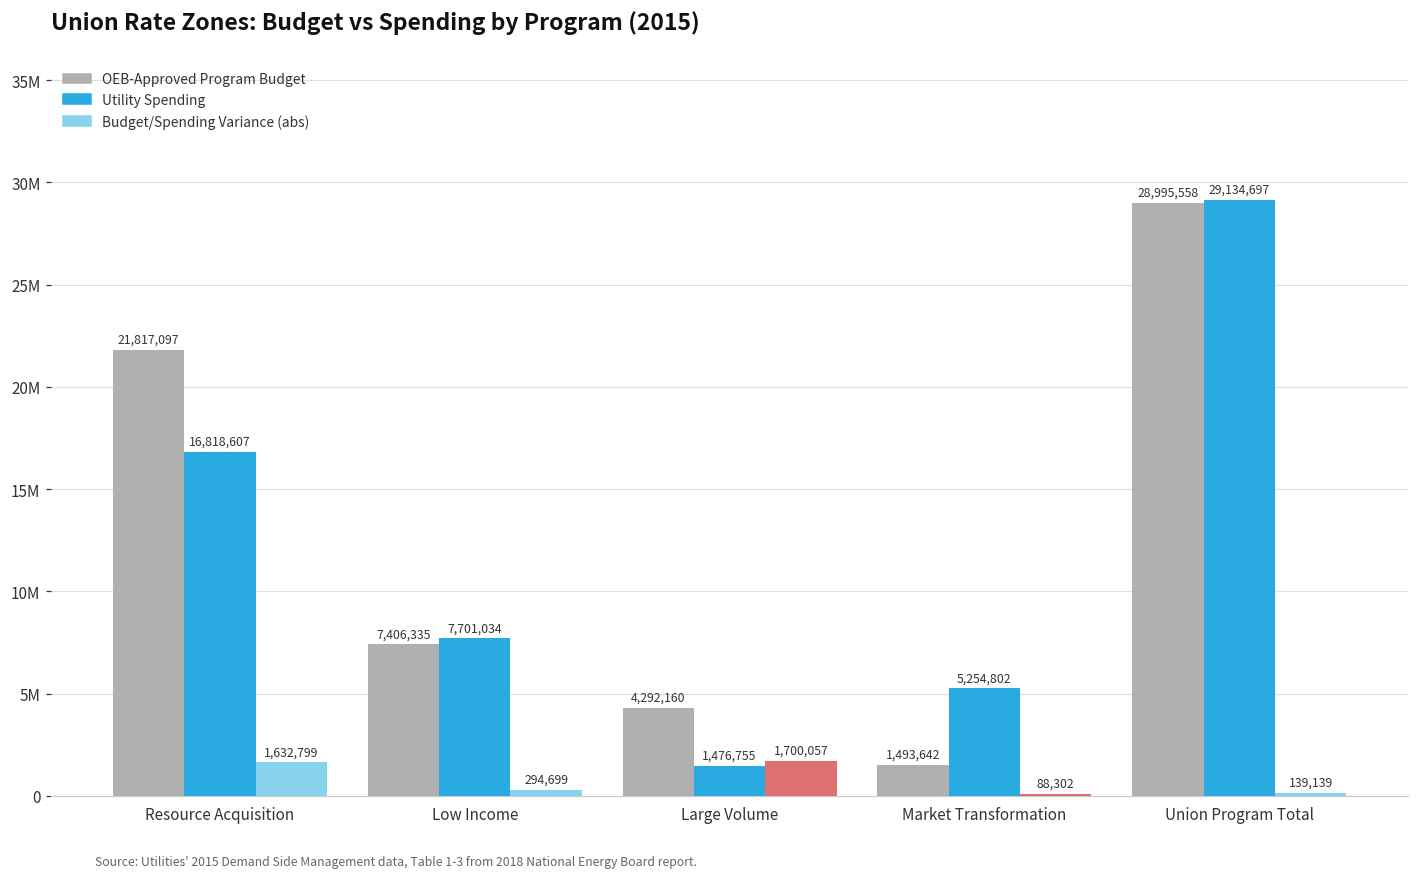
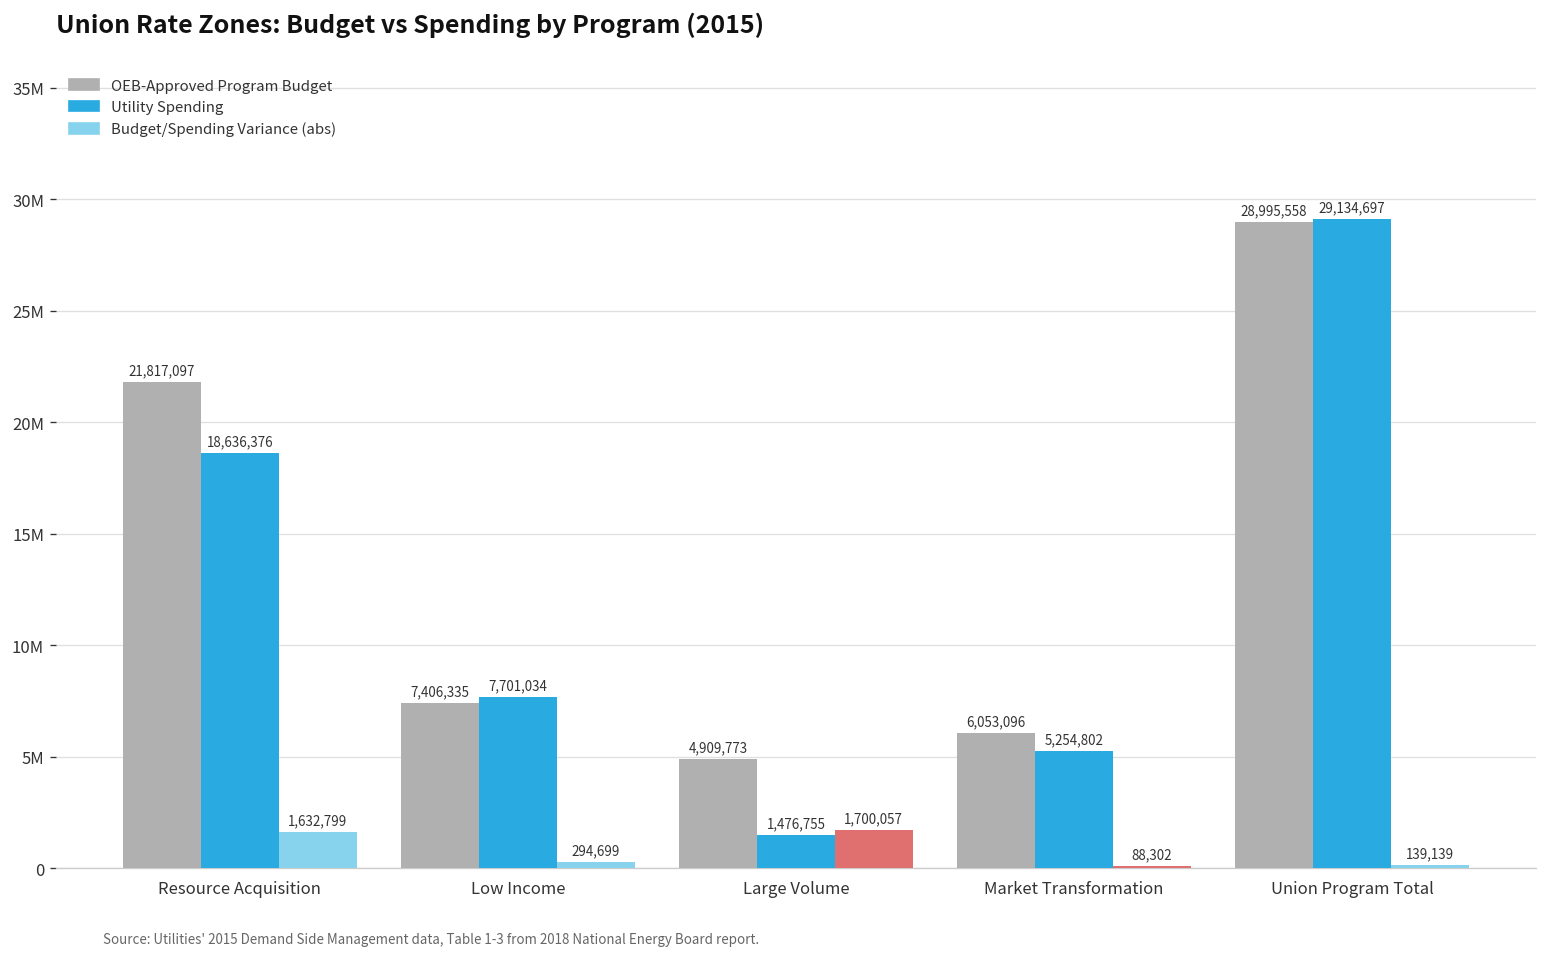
Utility Spending, Resource Acquisition: 16,818,607 -> 18,636,376
OEB-Approved Program Budget, Large Volume: 4,292,160 -> 4,909,773
OEB-Approved Program Budget, Market Transformation: 1,493,642 -> 6,053,096
